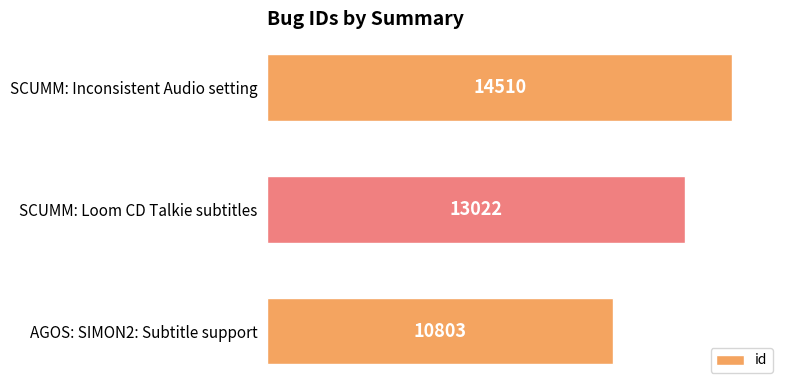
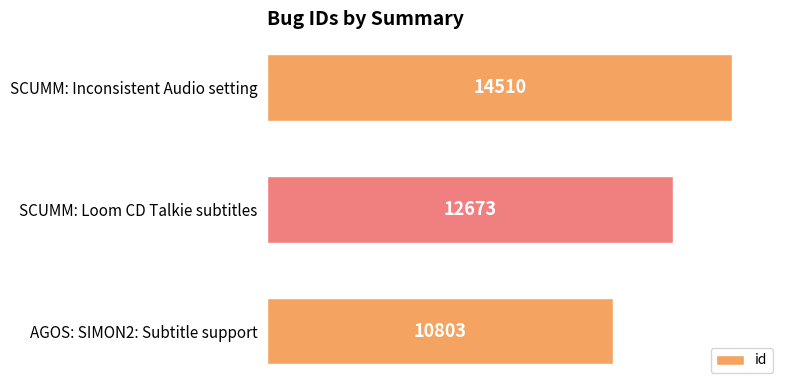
SCUMM: Loom CD Talkie subtitles: 13022 -> 12673
